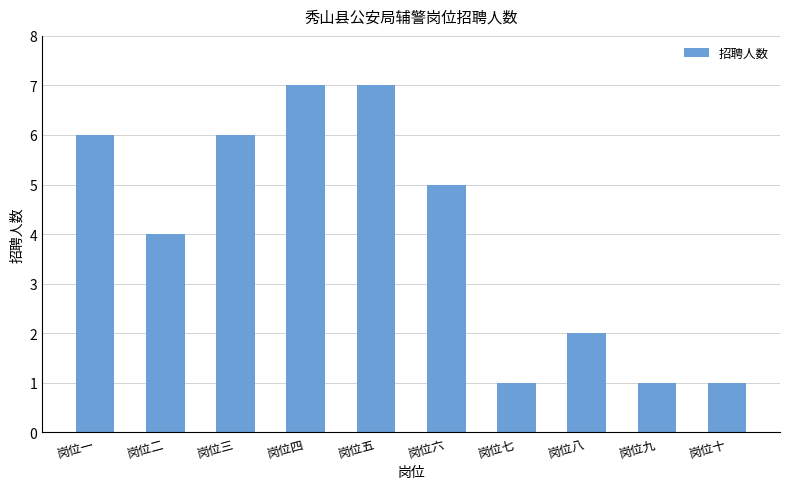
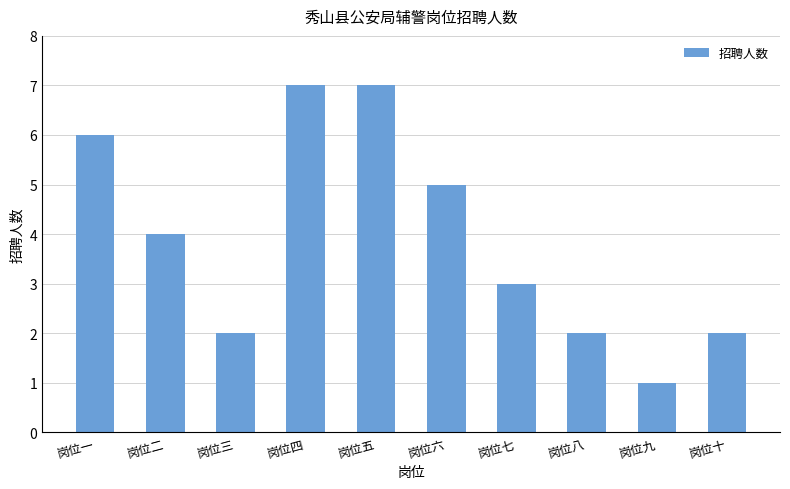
岗位三: 6 -> 2
岗位七: 1 -> 3
岗位十: 1 -> 2
